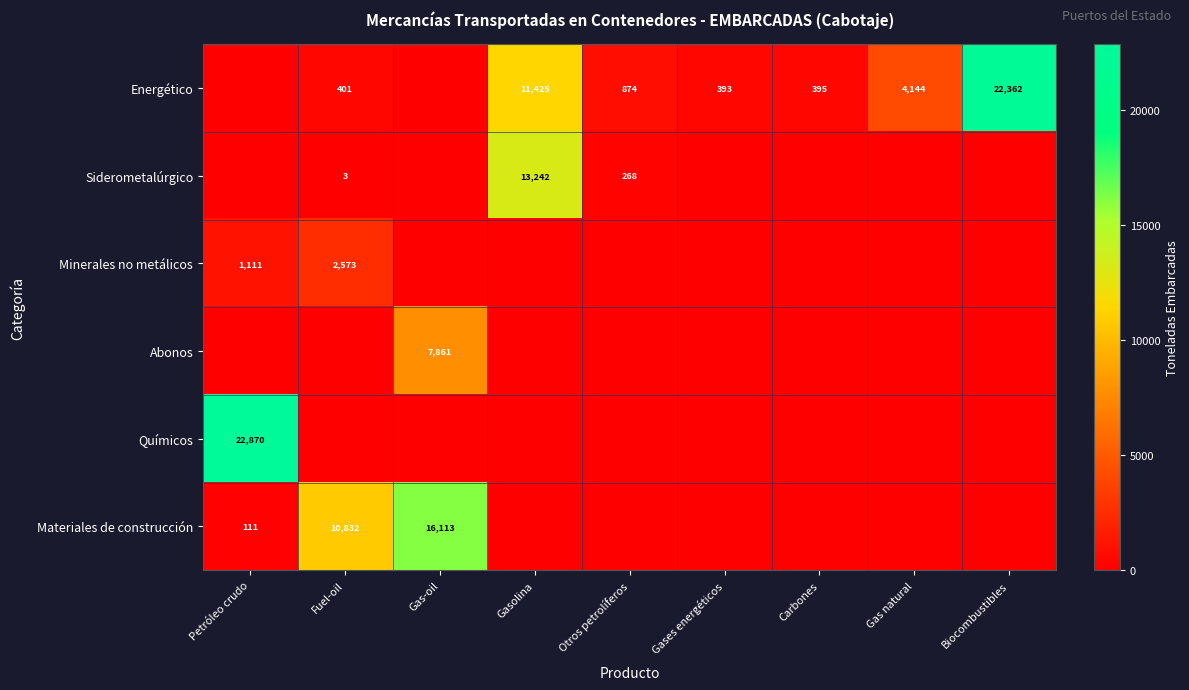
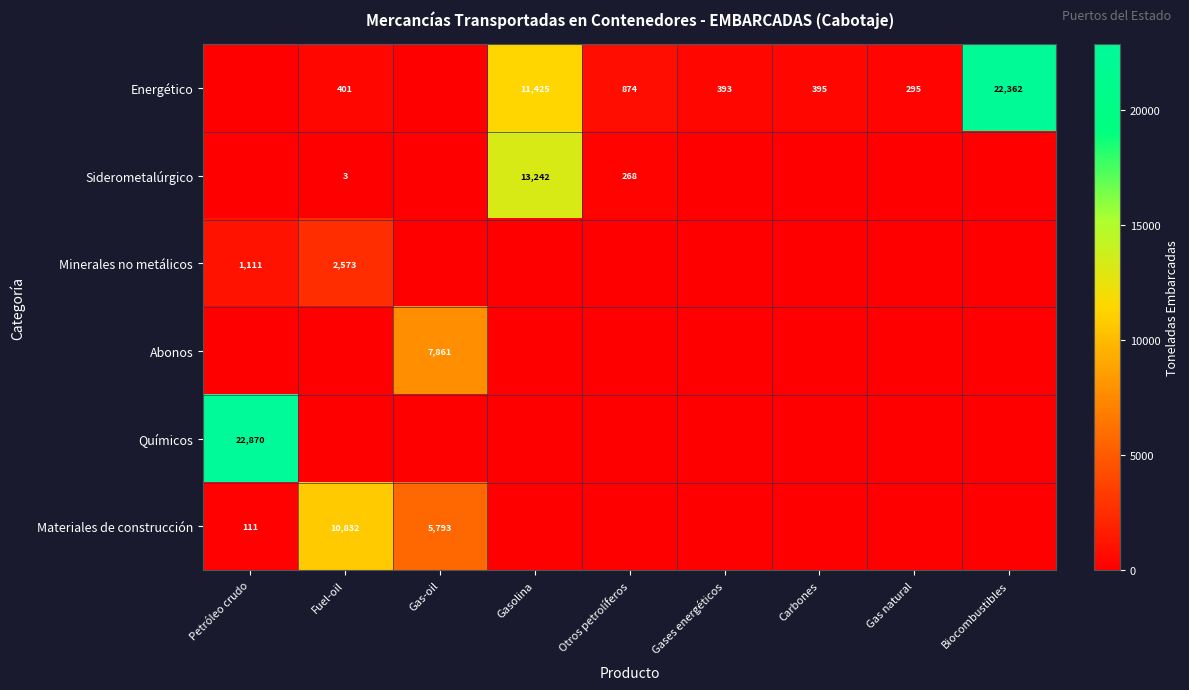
Energético, Gas natural: 4,144 -> 295
Materiales de construcción, Gas-oil: 16,113 -> 5,793
